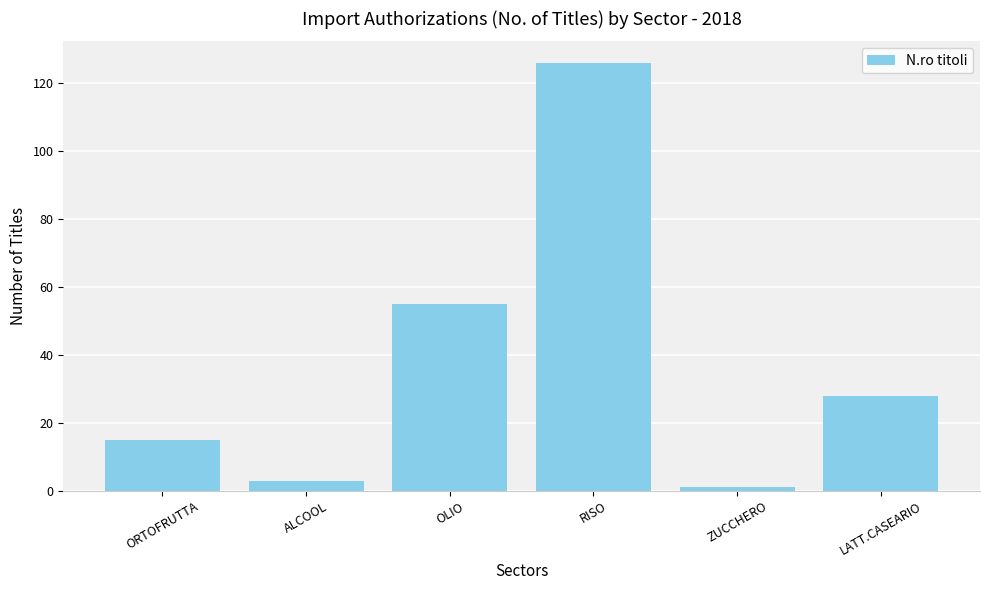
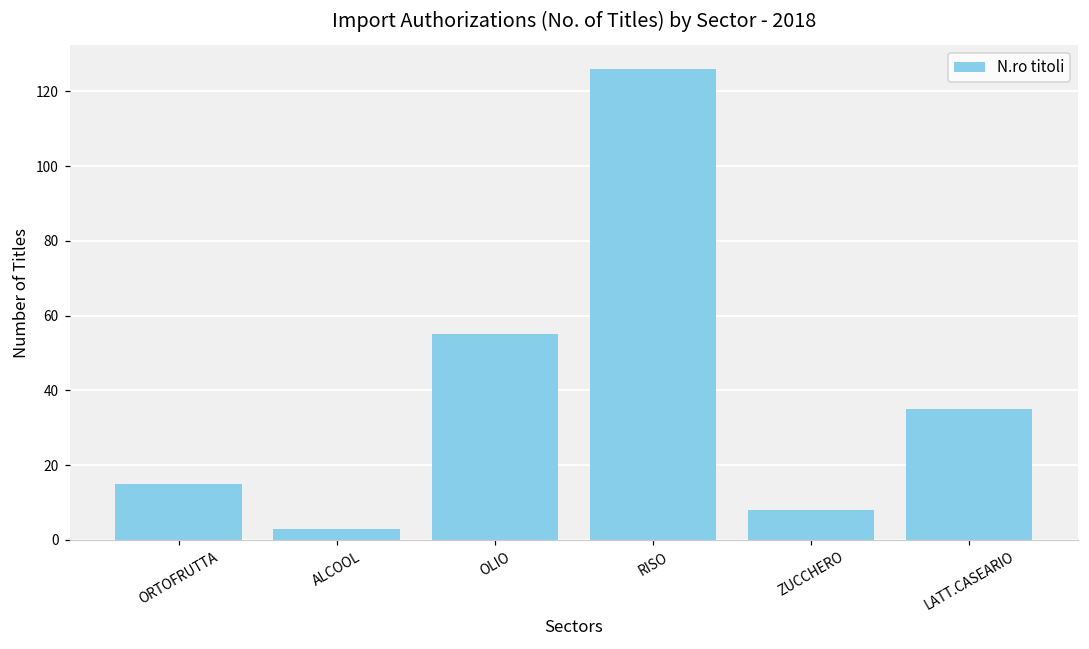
ZUCCHERO: 1 -> 8
LATT.CASEARIO: 28 -> 35
